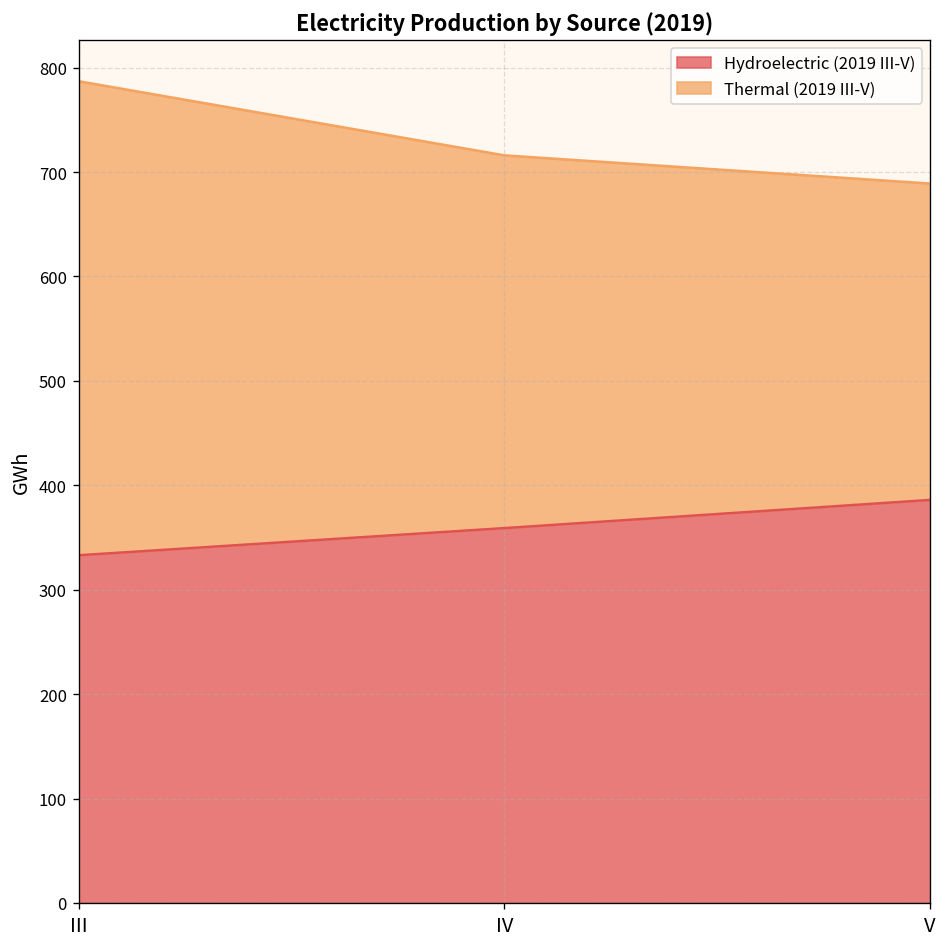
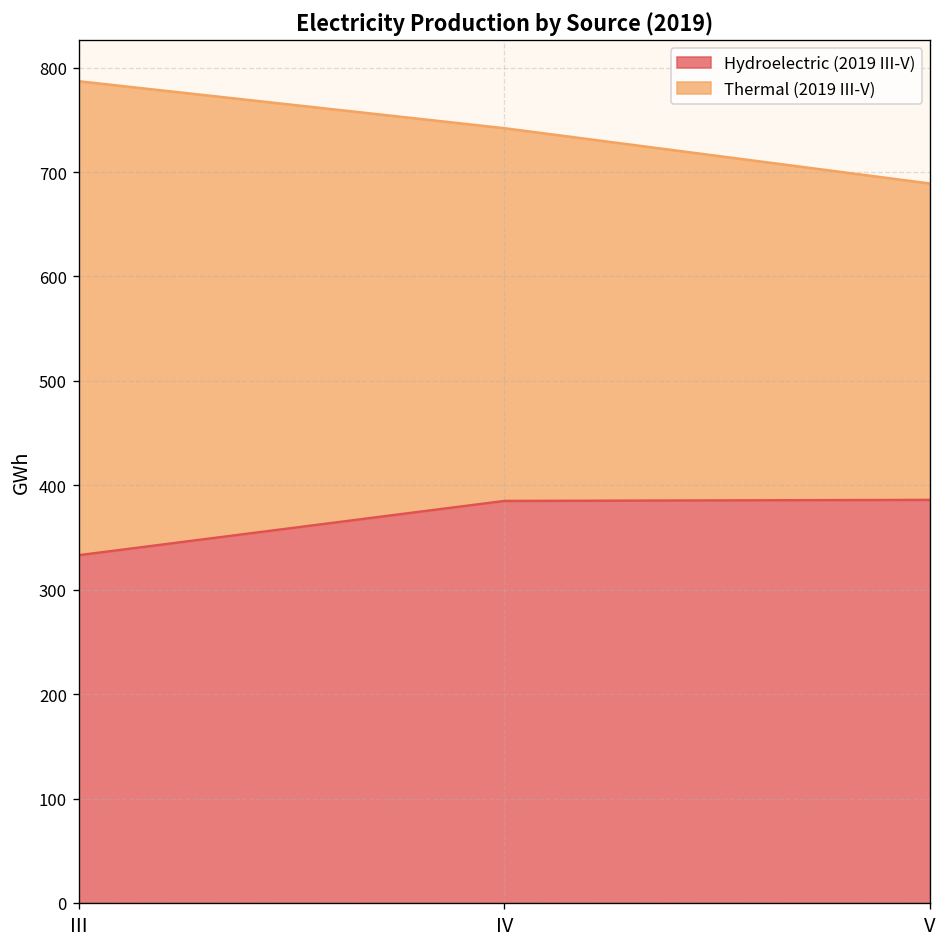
Hydroelectric (2019 III-V), IV: 360 -> 390
